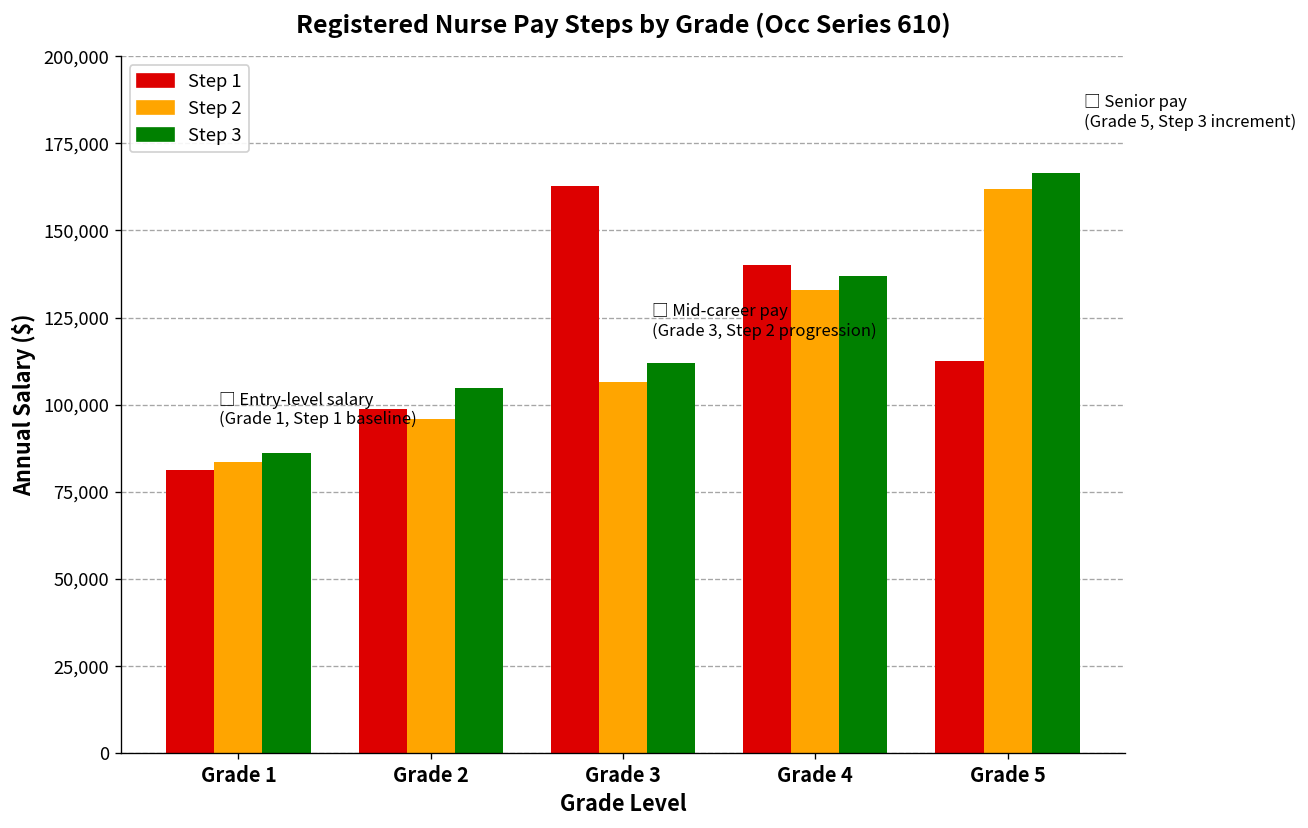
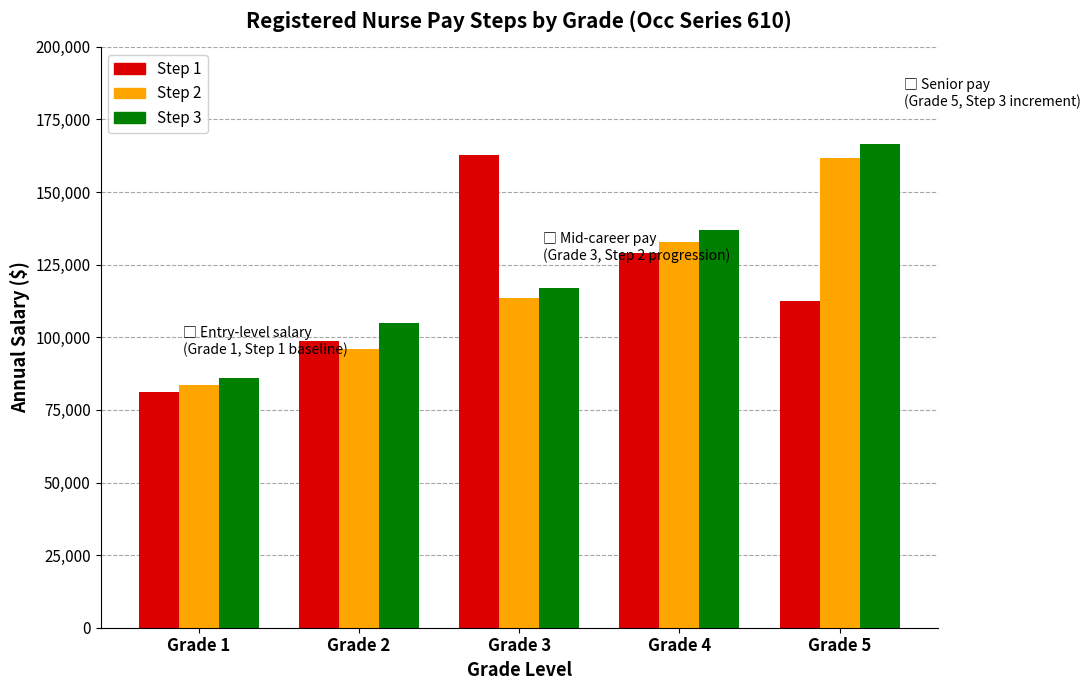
Step 2, Grade 3: 107,000 -> 114,000
Step 3, Grade 3: 112,000 -> 117,000
Step 1, Grade 4: 140,000 -> 129,000
